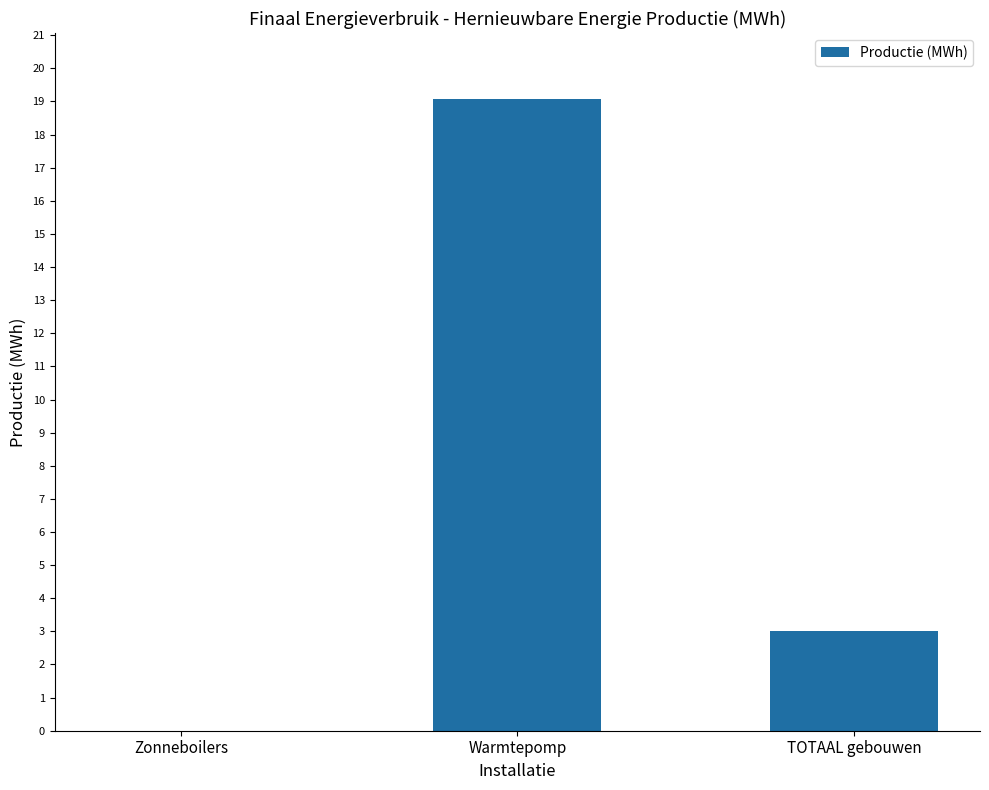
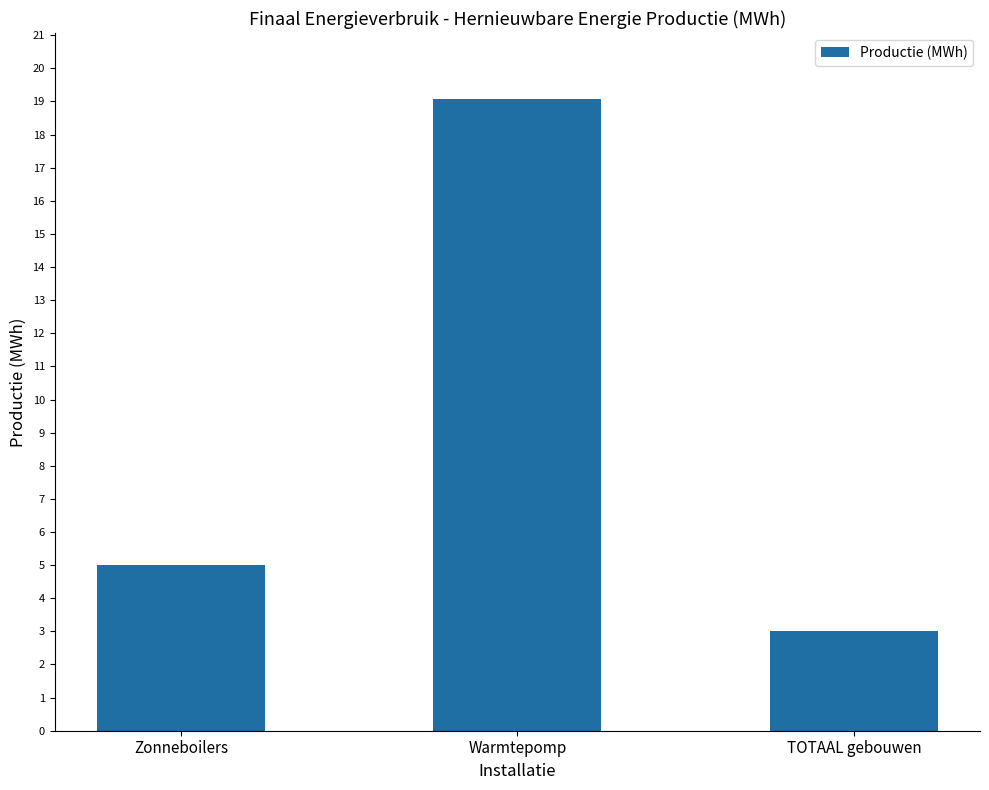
Zonneboilers: 0 -> 5
